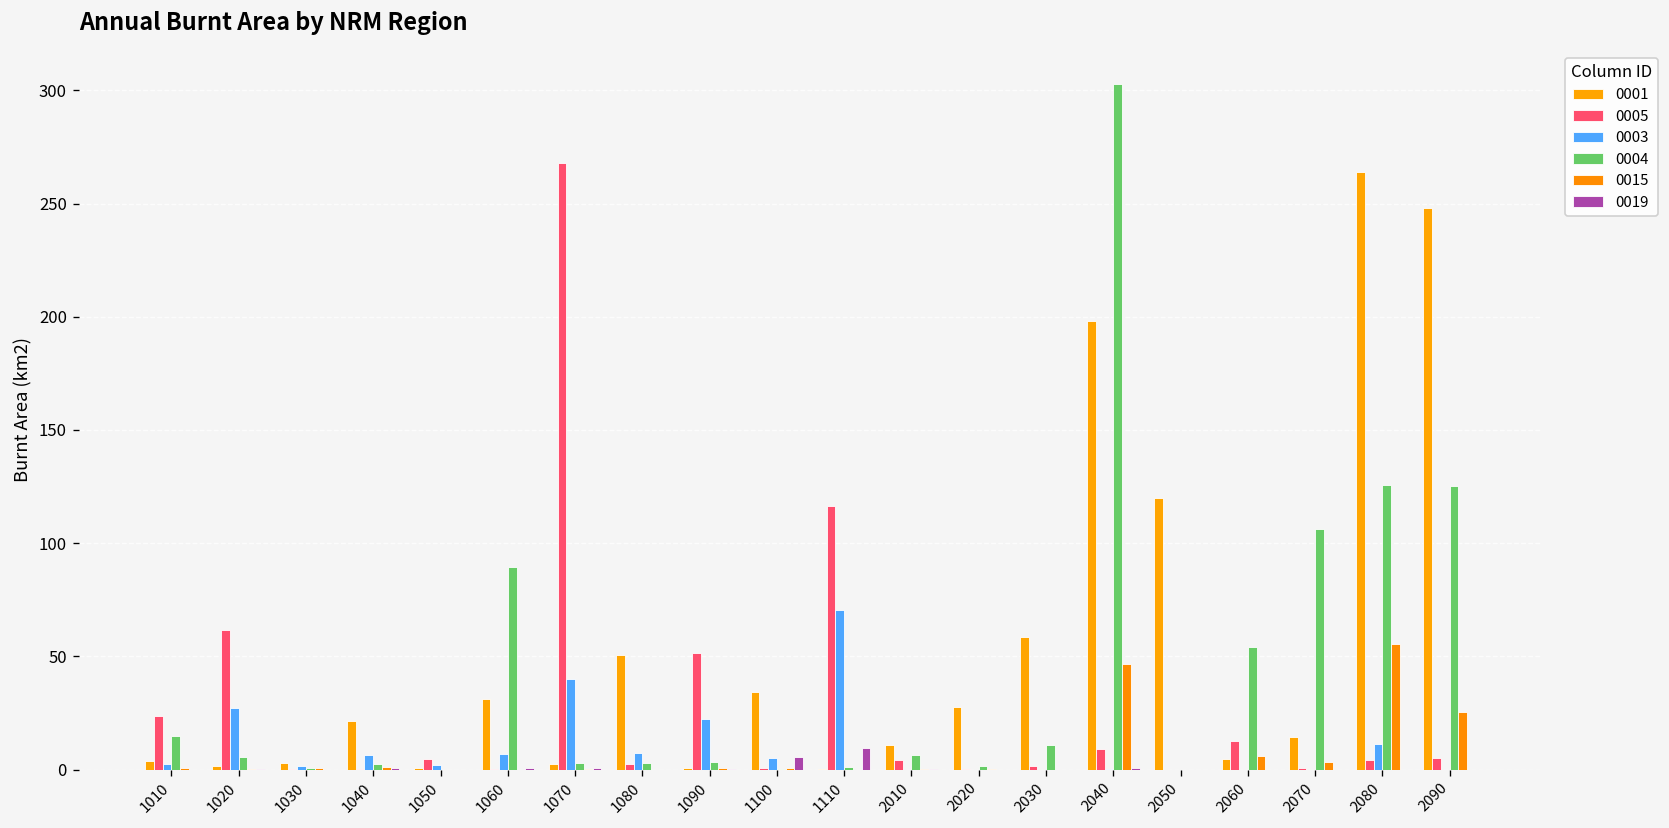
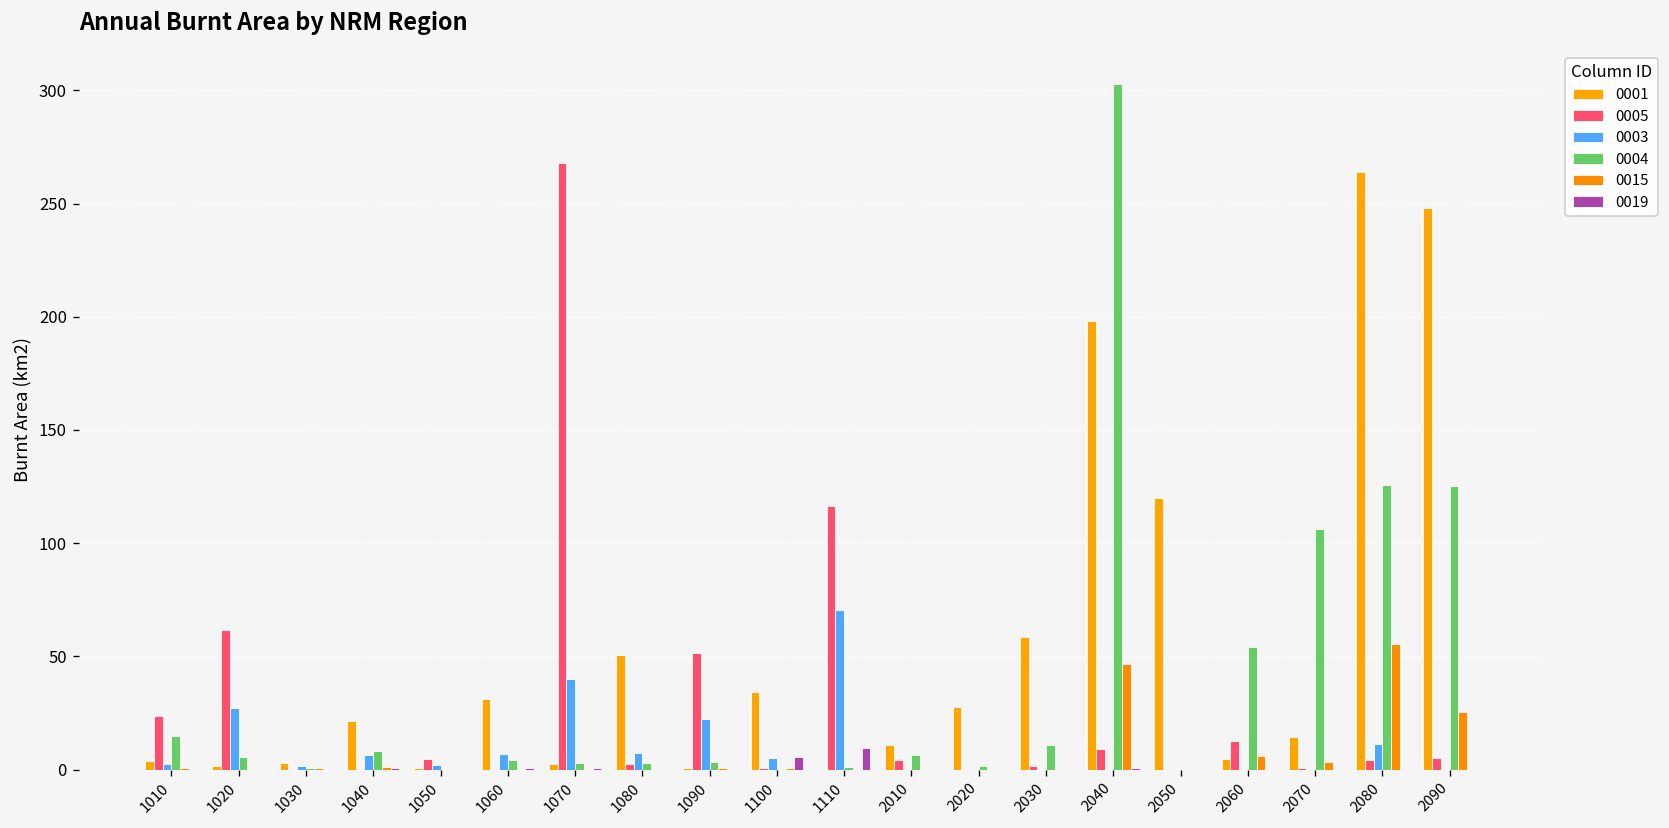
0004, 1040: 2 -> 8
0004, 1060: 89 -> 4
